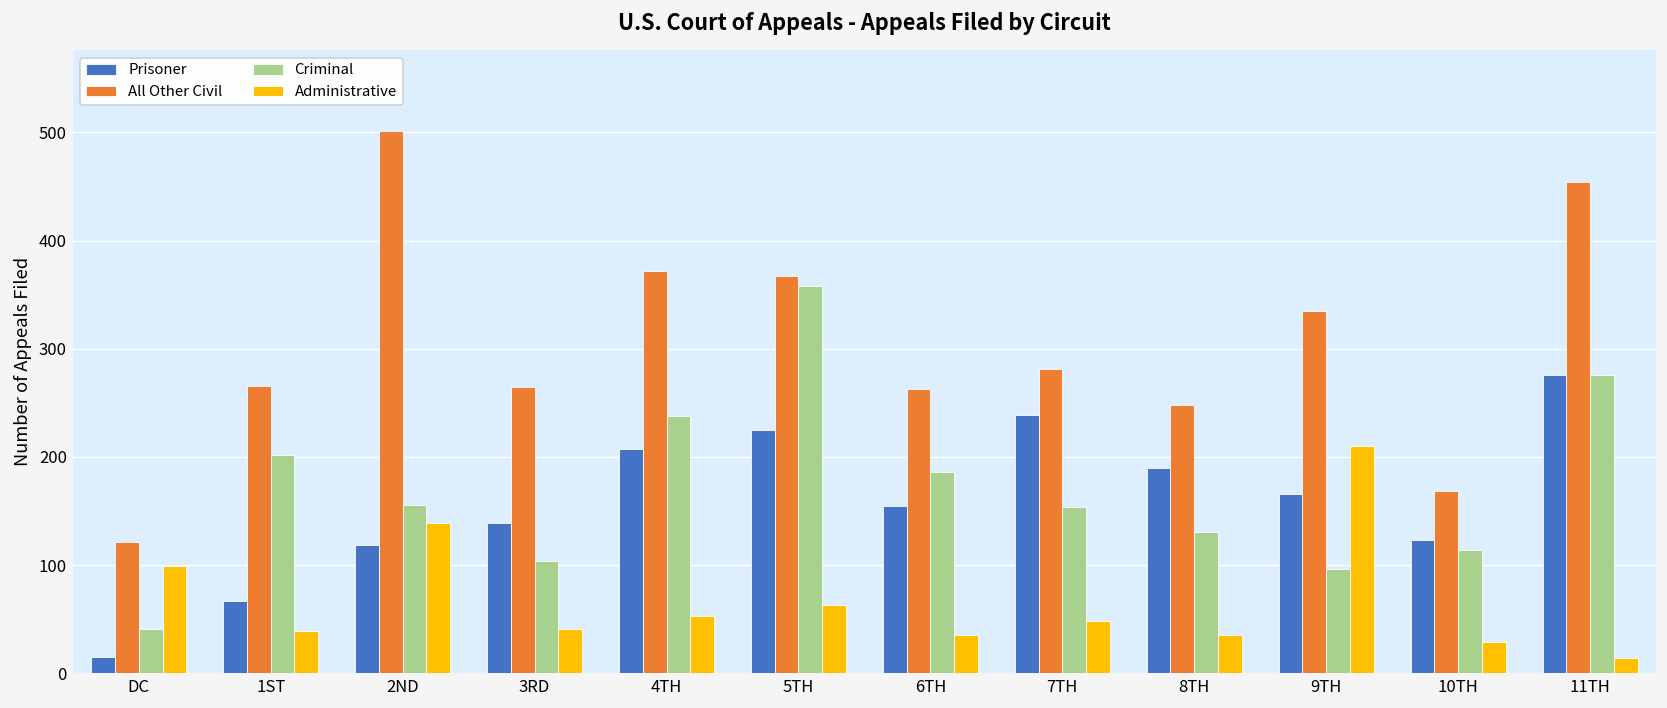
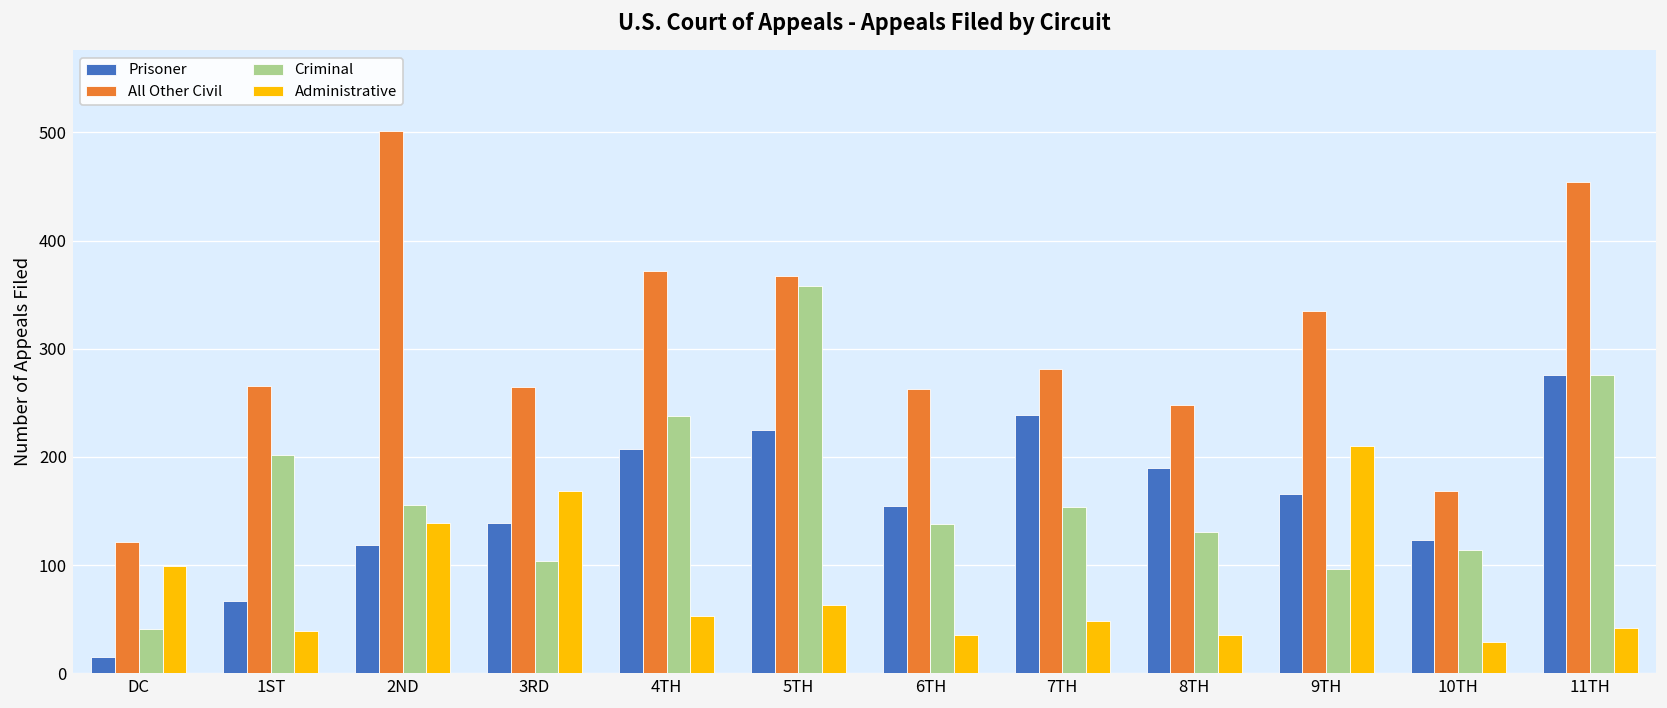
Administrative, 3RD: 40 -> 170
Criminal, 6TH: 190 -> 140
Administrative, 11TH: 10 -> 40
